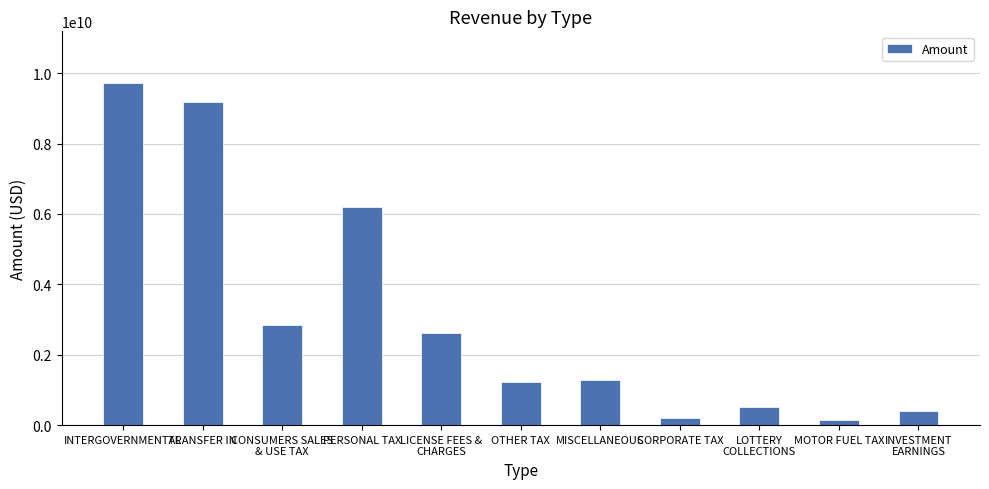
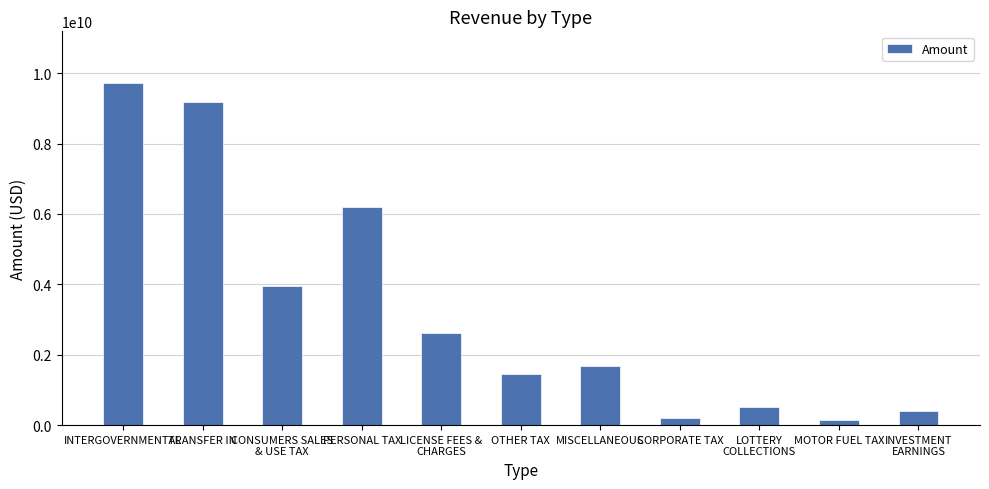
CONSUMERS SALES & USE TAX: 2800000000 -> 4000000000
OTHER TAX: 1200000000 -> 1500000000
MISCELLANEOUS: 1300000000 -> 1700000000
